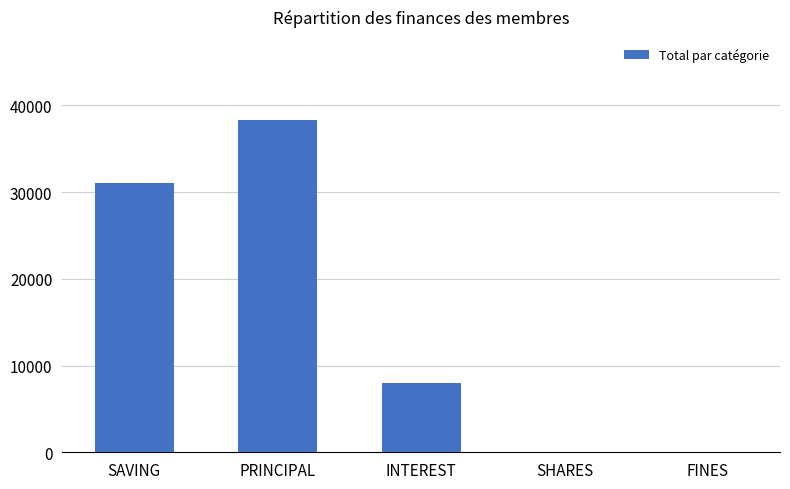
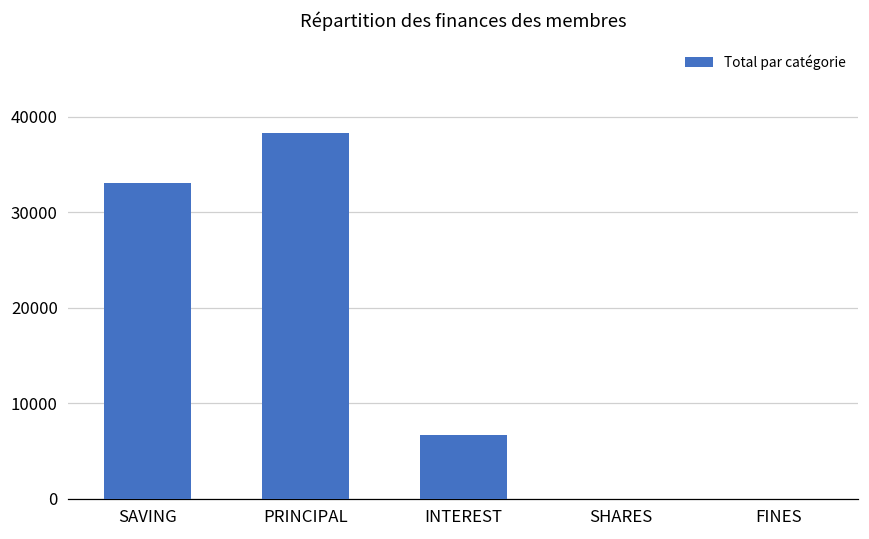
SAVING: 31000 -> 33000
INTEREST: 8000 -> 7000
